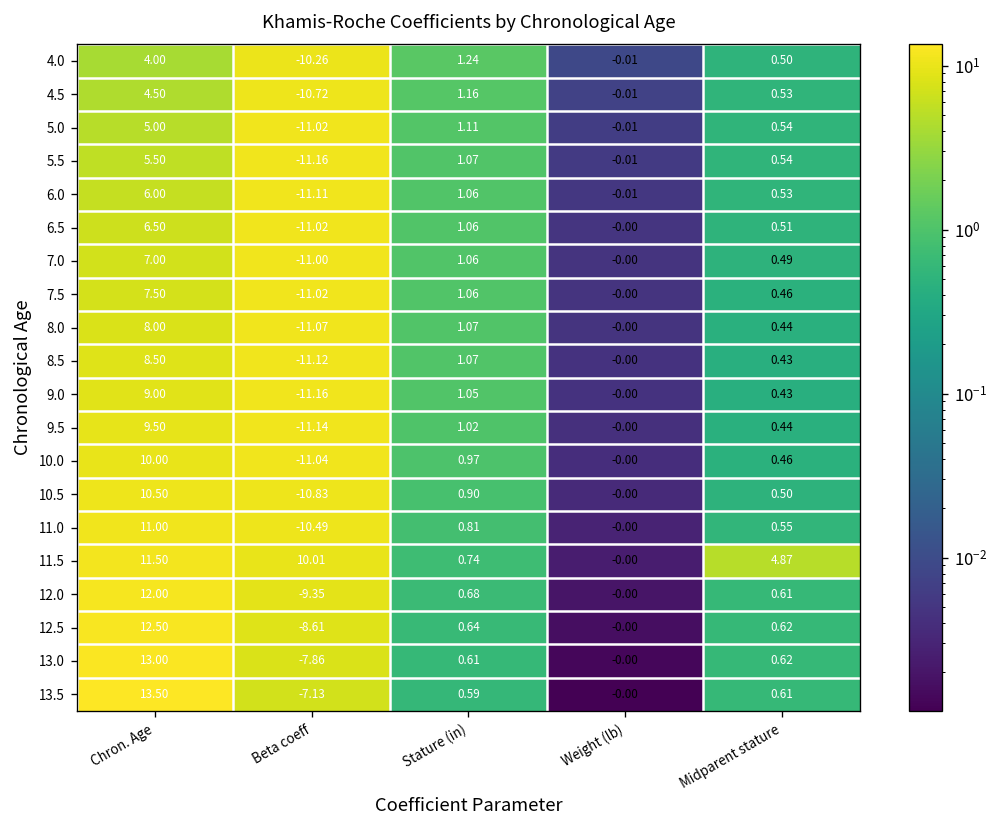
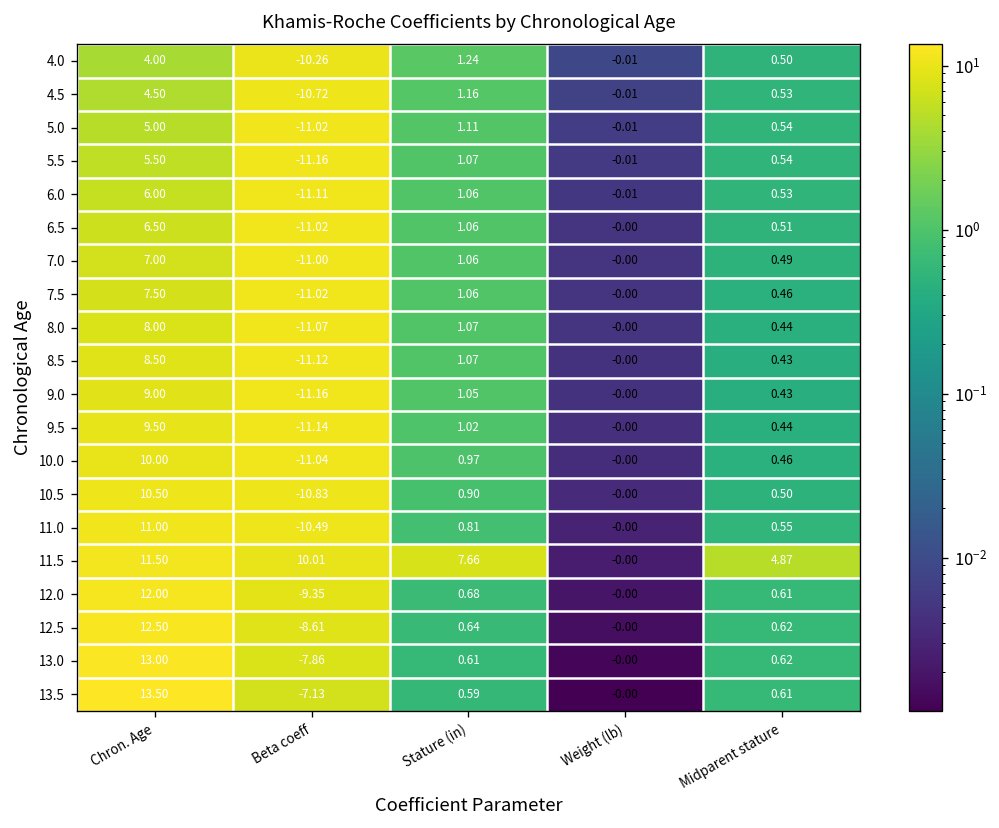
11.5, Stature (in): 0.74 -> 7.66
